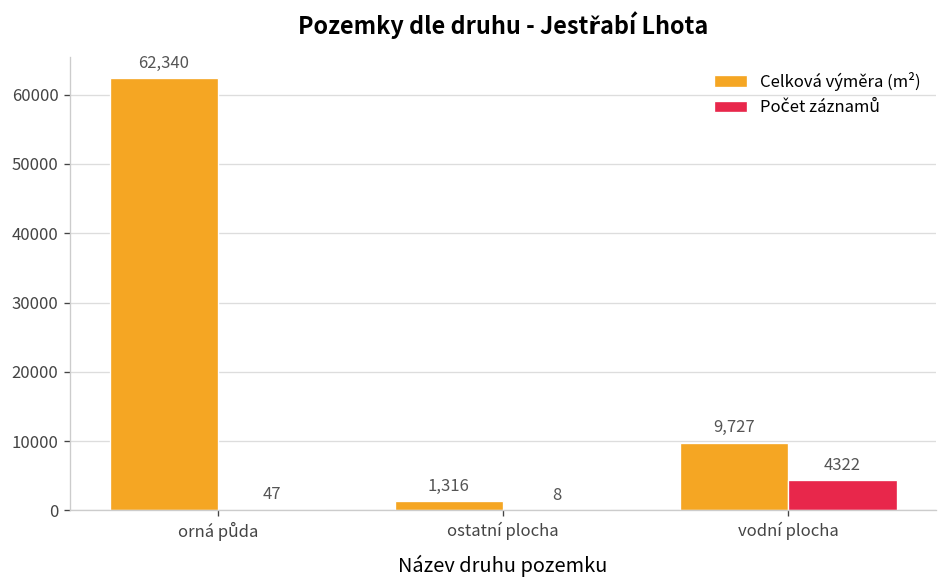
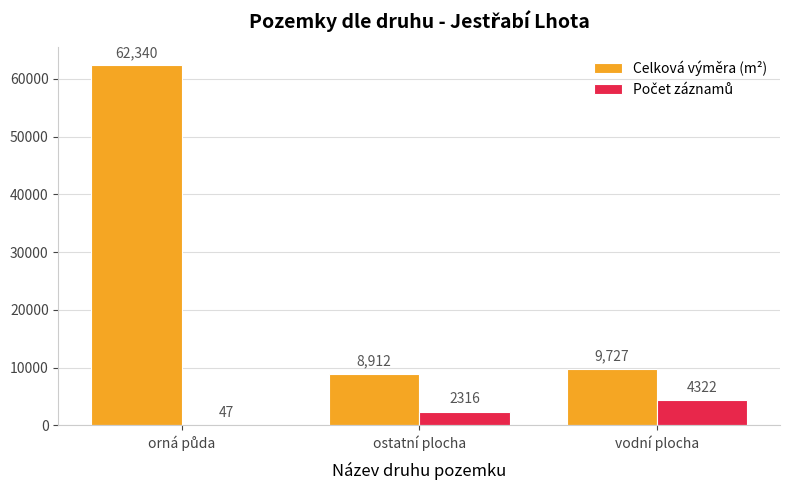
Celková výměra (m²), ostatní plocha: 1,316 -> 8,912
Počet záznamů, ostatní plocha: 8 -> 2316
